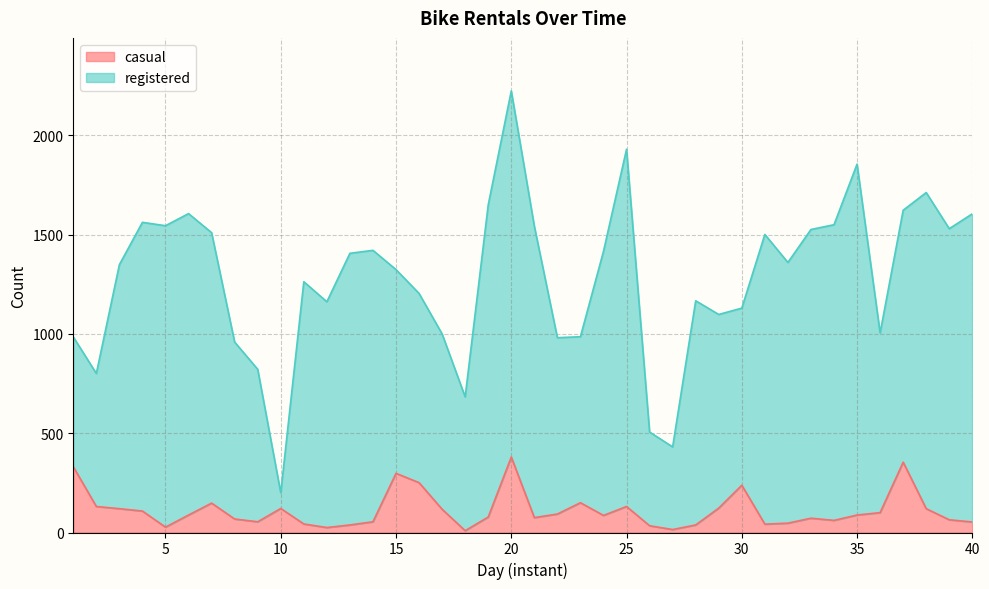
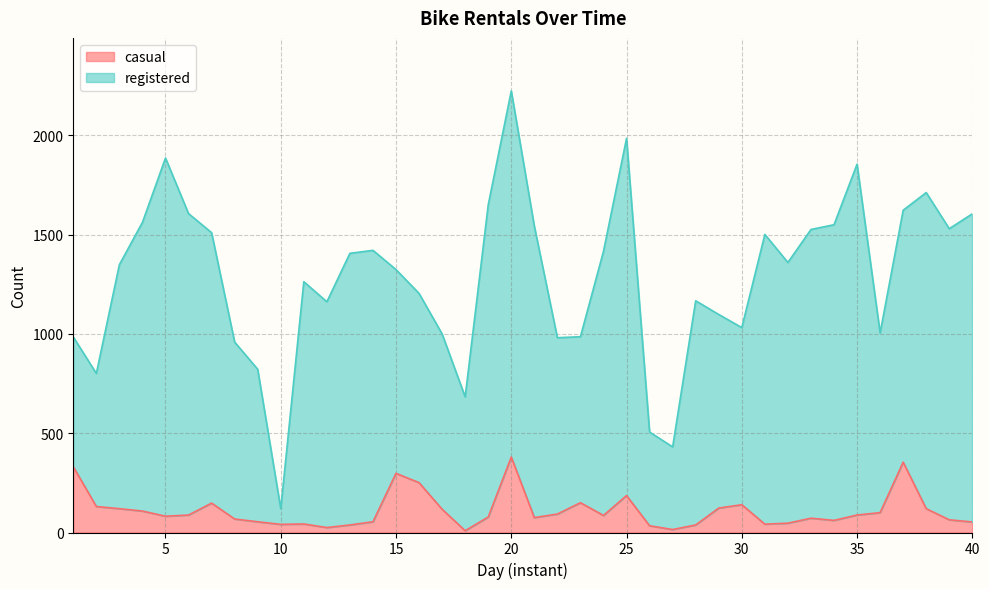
casual, 5: 30 -> 80
registered, 5: 1520 -> 1800
casual, 10: 120 -> 40
casual, 25: 130 -> 190
casual, 30: 240 -> 140
